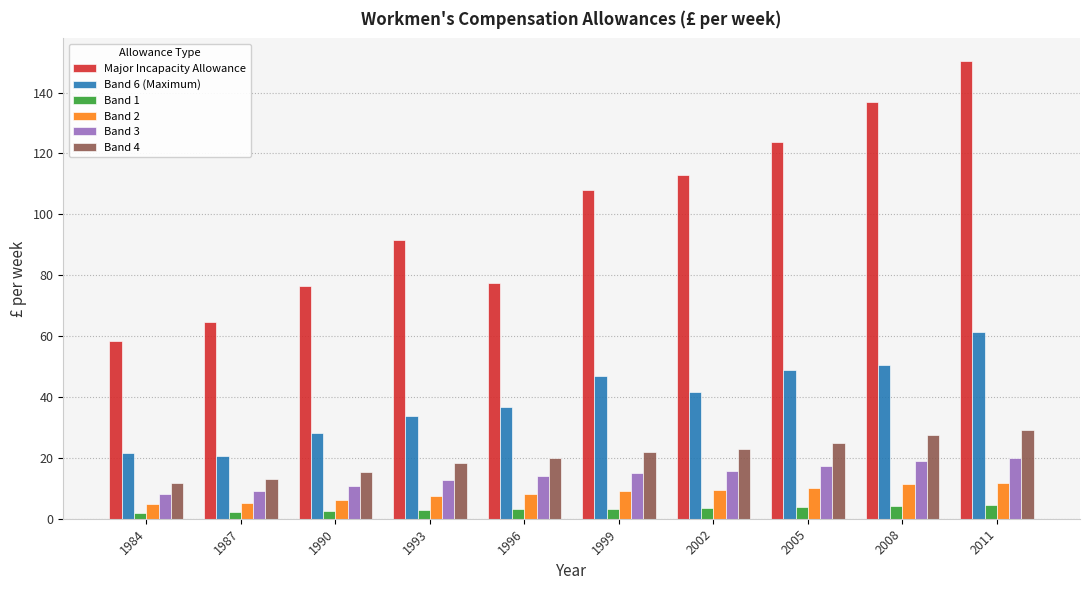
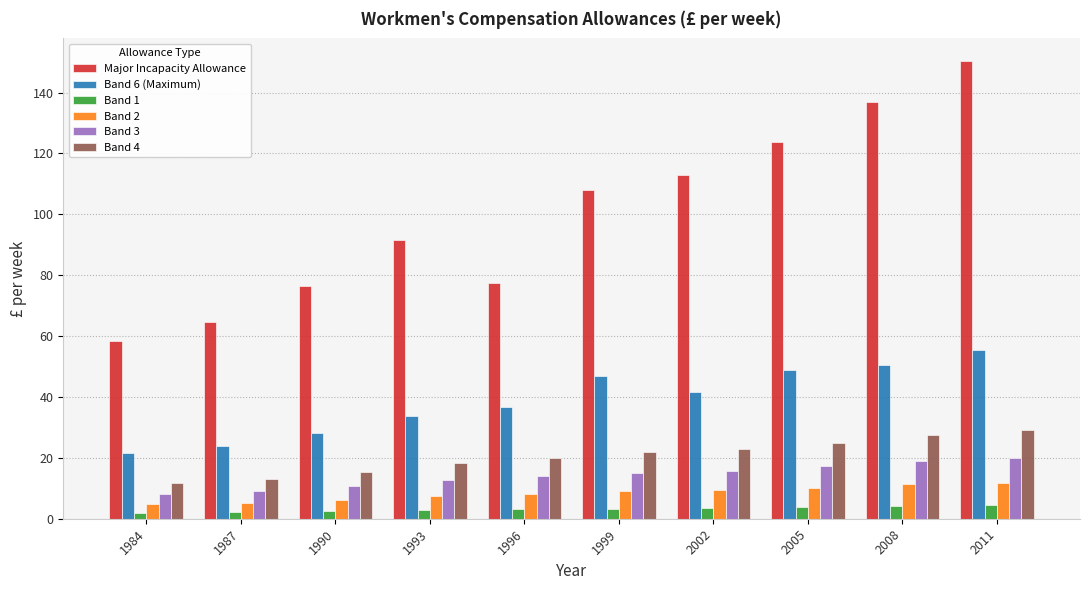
Band 6 (Maximum), 1987: 21 -> 24
Band 6 (Maximum), 2011: 61 -> 56
